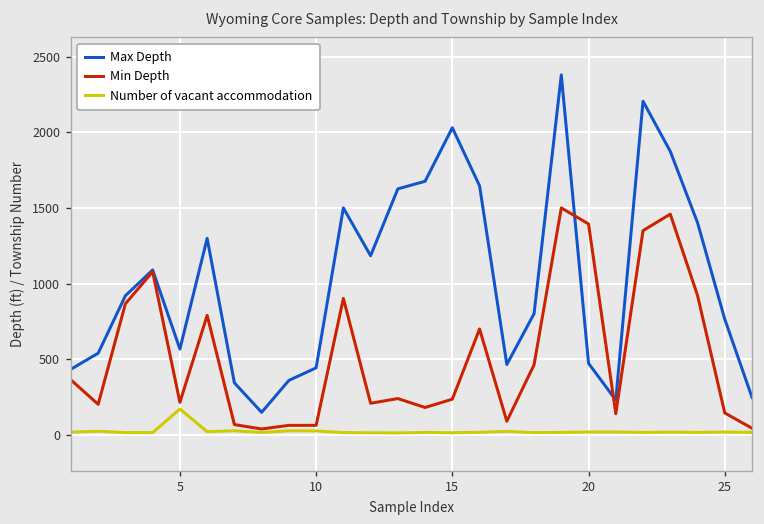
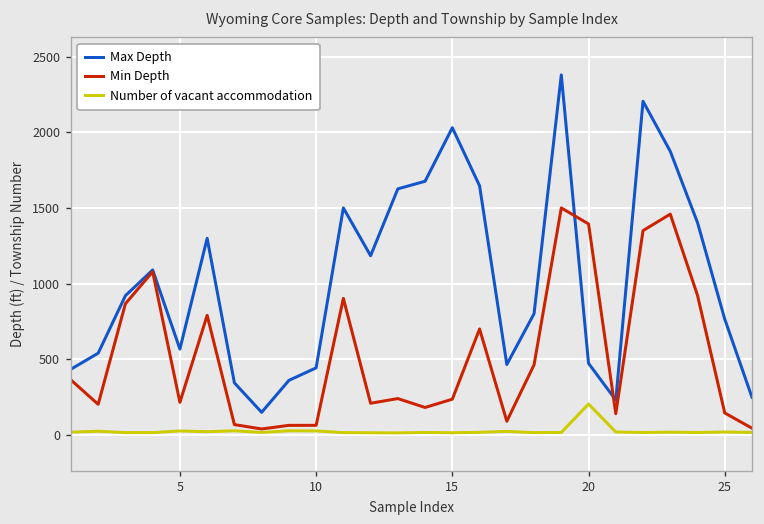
Number of vacant accommodation, 5: 170 -> 30
Number of vacant accommodation, 20: 20 -> 200
